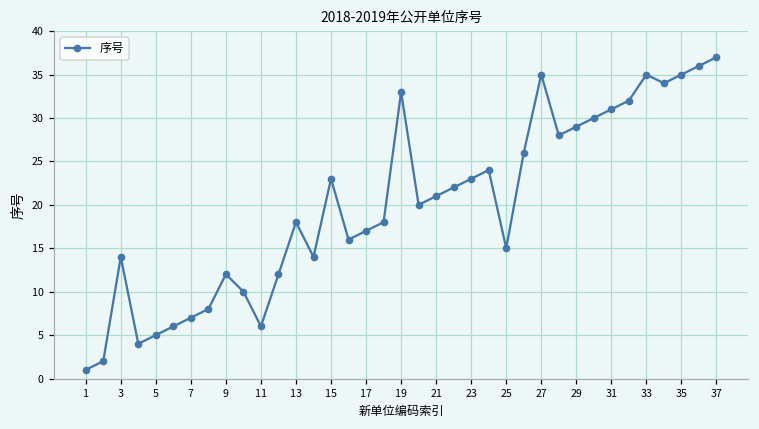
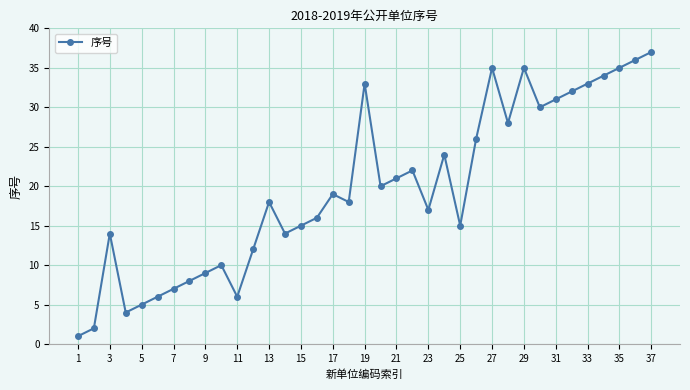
9: 12 -> 9
15: 23 -> 15
17: 17 -> 19
23: 23 -> 17
29: 29 -> 35
33: 35 -> 33
